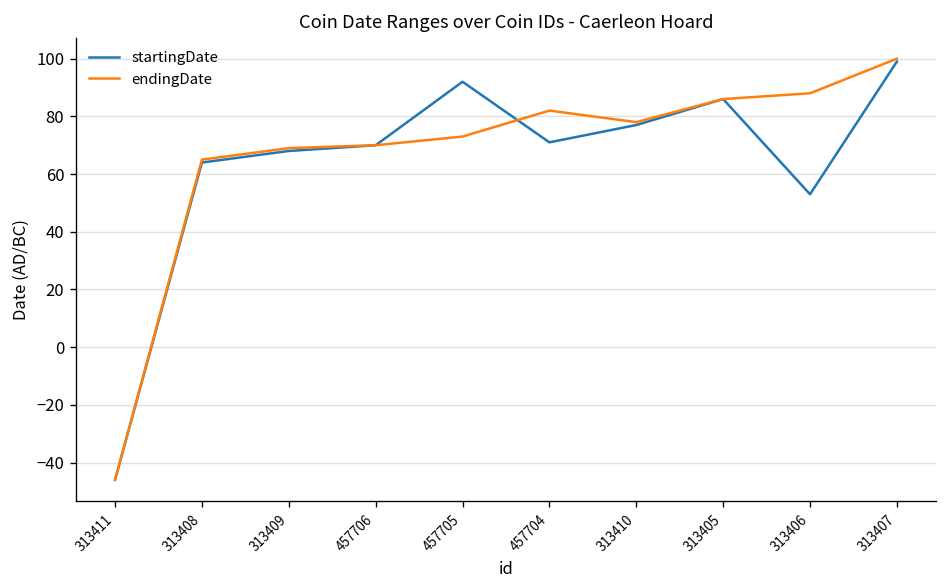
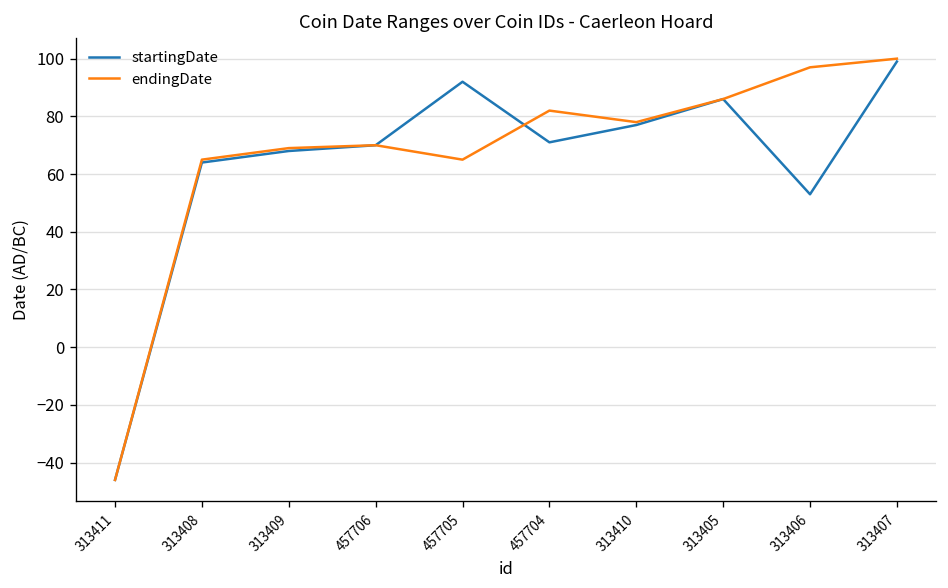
endingDate, 457705: 73 -> 65
endingDate, 313406: 88 -> 97
